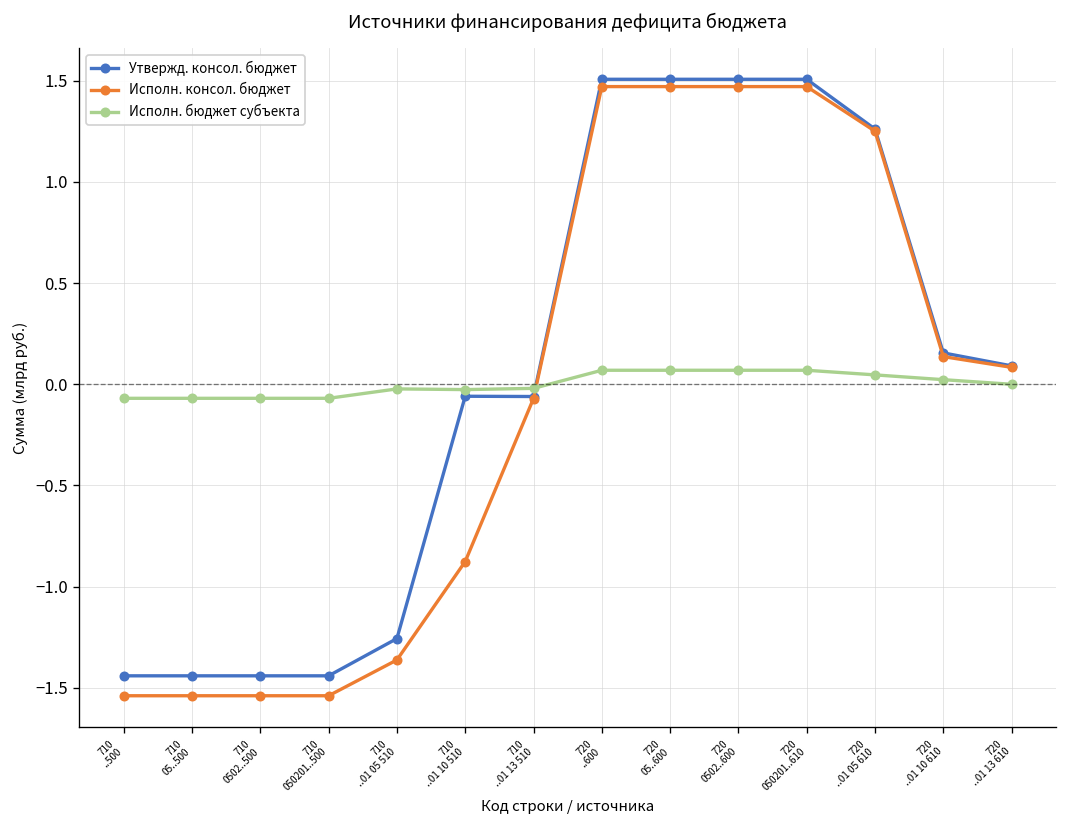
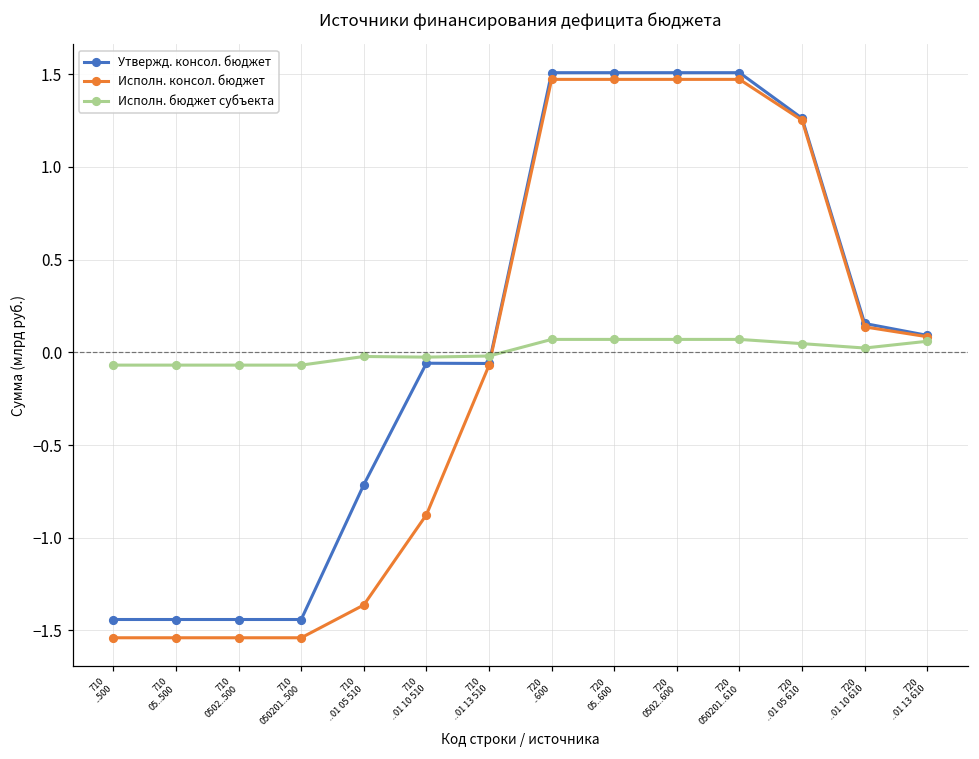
Утвержд. консол. бюджет, 710 ..01 05 510: -1.26 -> -0.71
Исполн. бюджет субъекта, 720 ..01 13 610: 0.00 -> 0.06
